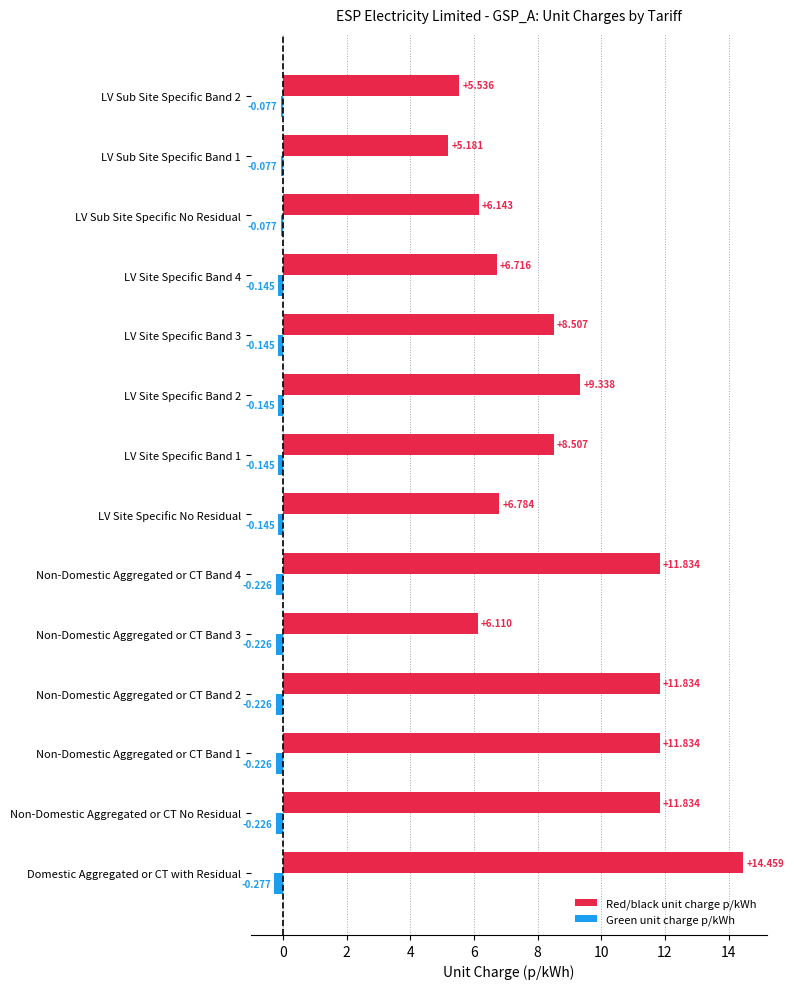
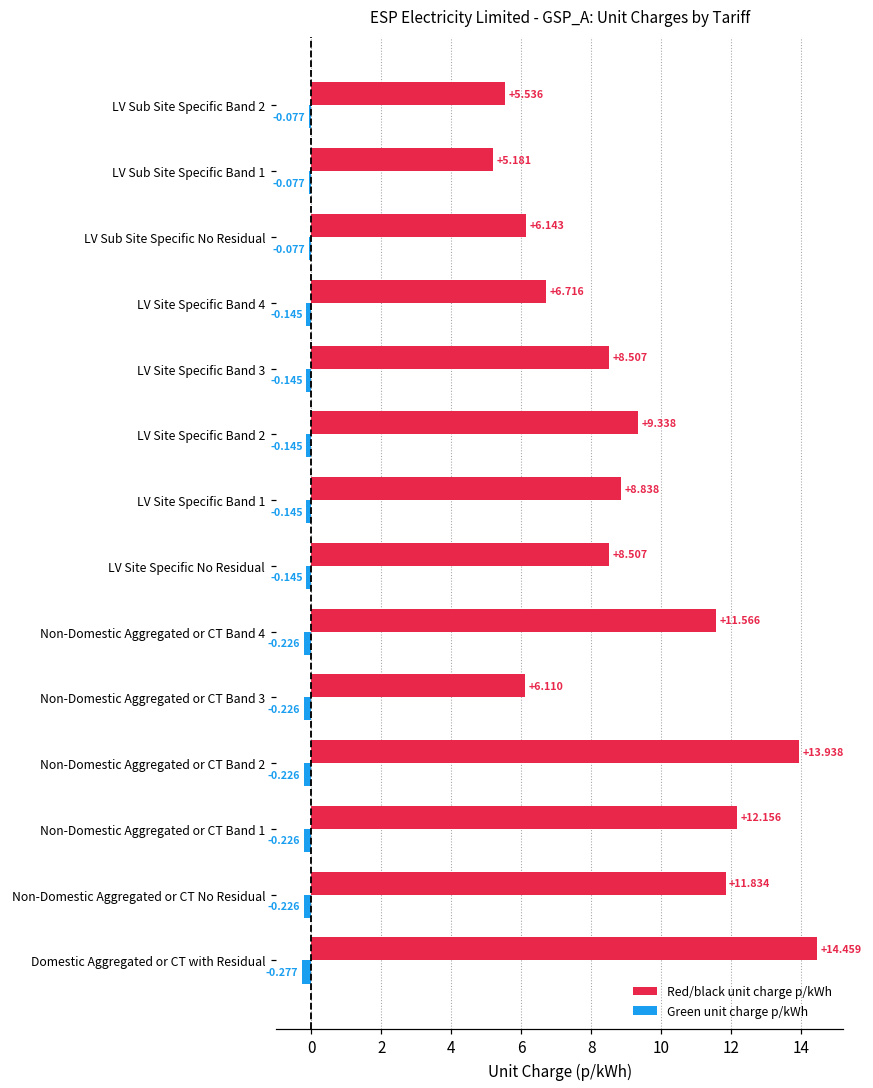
Red/black unit charge p/kWh, LV Site Specific Band 1: +8.507 -> +8.838
Red/black unit charge p/kWh, LV Site Specific No Residual: +6.784 -> +8.507
Red/black unit charge p/kWh, Non-Domestic Aggregated or CT Band 4: +11.834 -> +11.566
Red/black unit charge p/kWh, Non-Domestic Aggregated or CT Band 2: +11.834 -> +13.938
Red/black unit charge p/kWh, Non-Domestic Aggregated or CT Band 1: +11.834 -> +12.156
